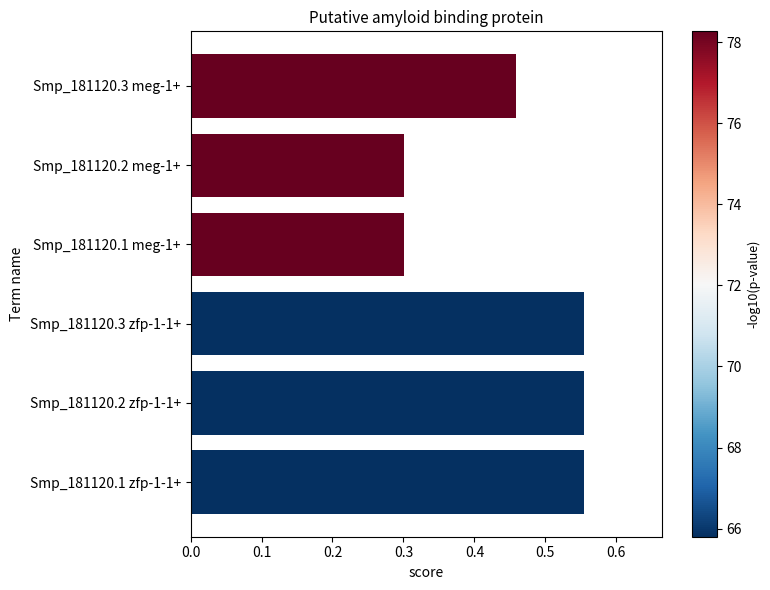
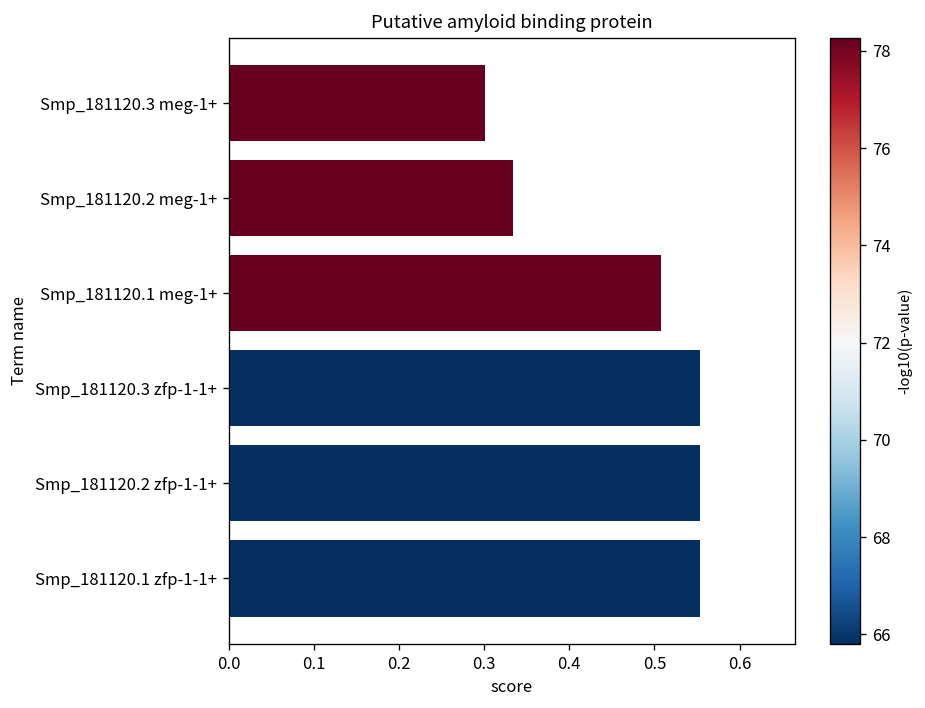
Smp_181120.3 meg-1+: 0.46 -> 0.30
Smp_181120.2 meg-1+: 0.30 -> 0.33
Smp_181120.1 meg-1+: 0.30 -> 0.51
